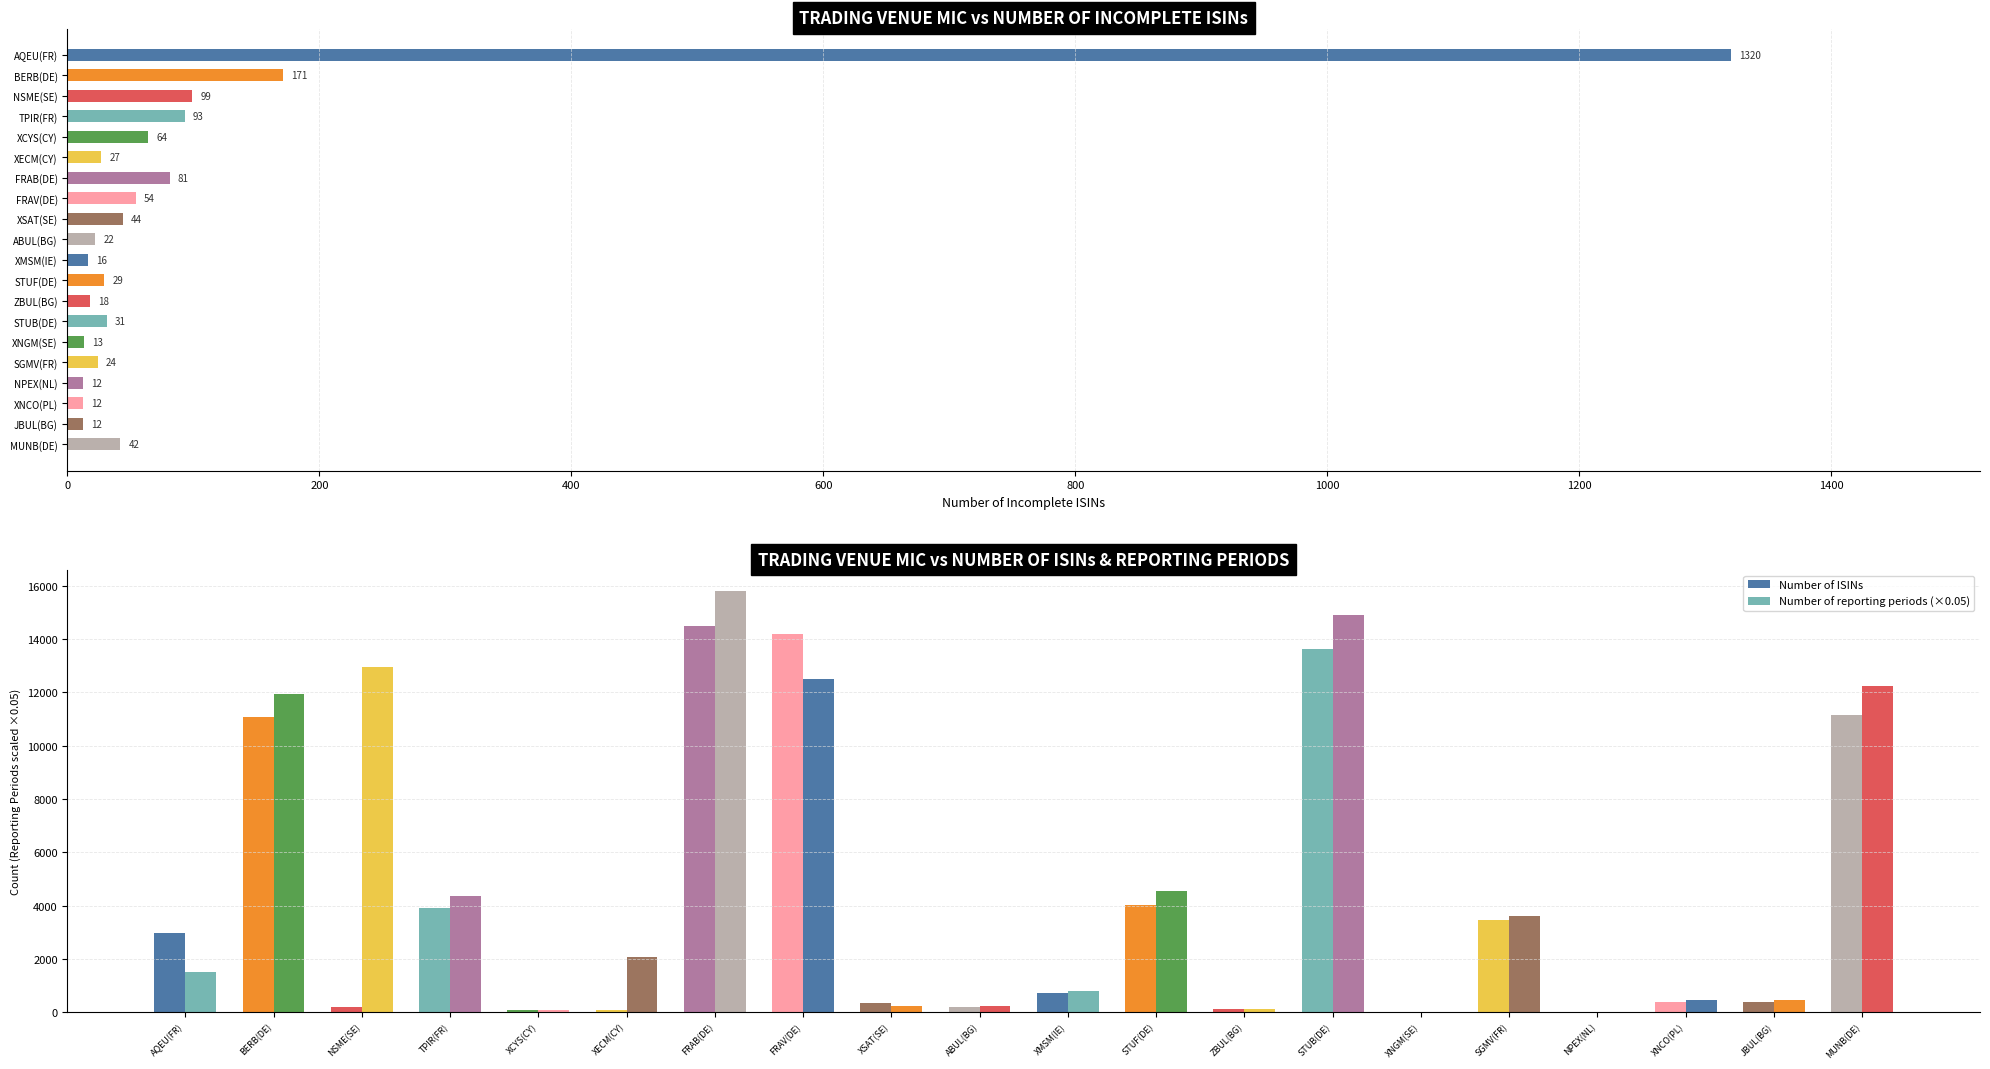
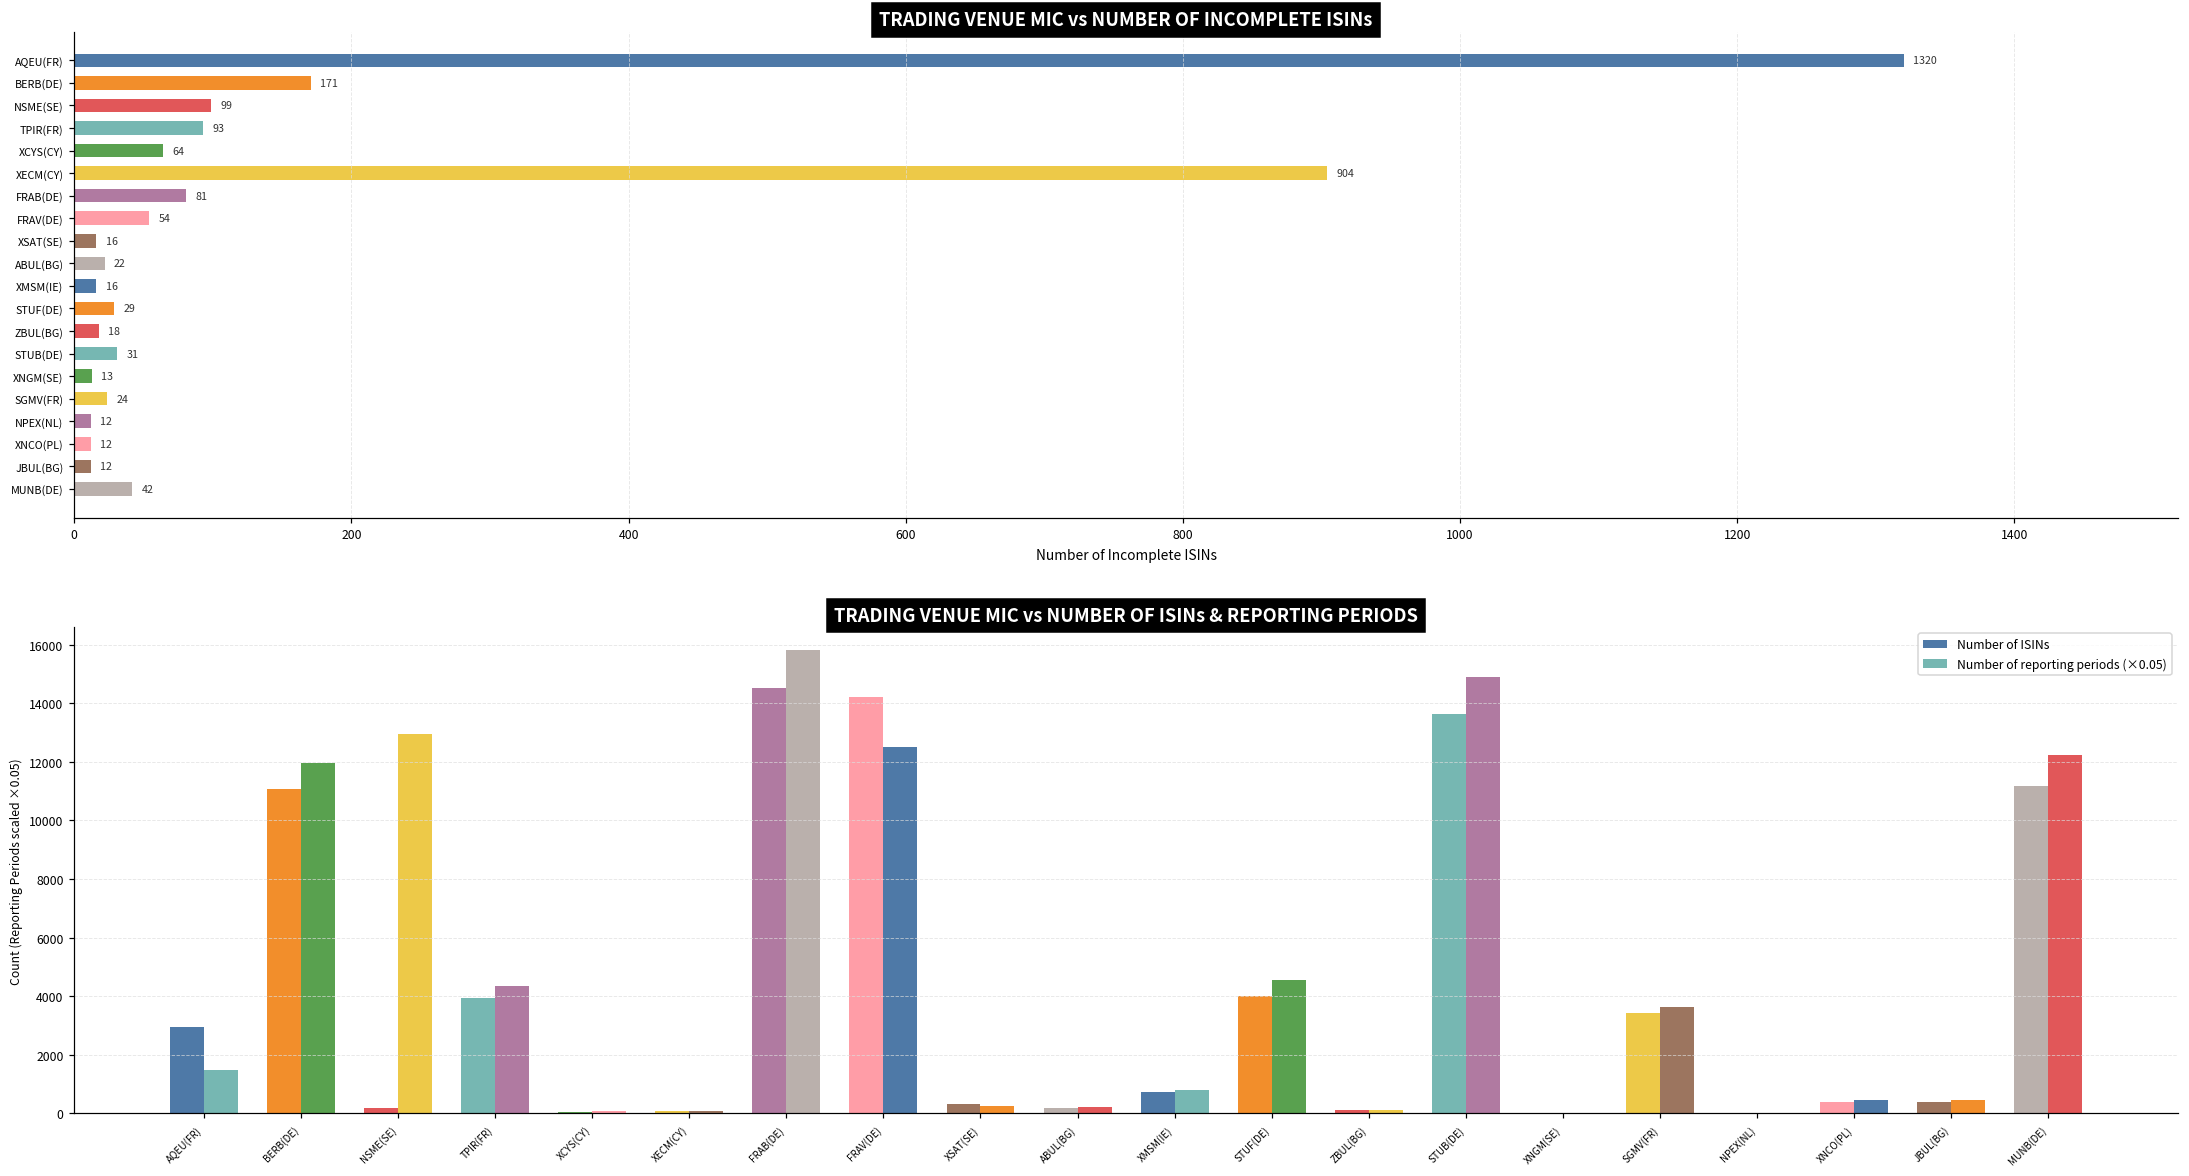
TRADING VENUE MIC vs NUMBER OF INCOMPLETE ISINs, XECM(CY): 27 -> 904
TRADING VENUE MIC vs NUMBER OF INCOMPLETE ISINs, XSAT(SE): 44 -> 16
TRADING VENUE MIC vs NUMBER OF ISINs & REPORTING PERIODS, Number of reporting periods (×0.05), XECM(CY): 2100 -> 100
